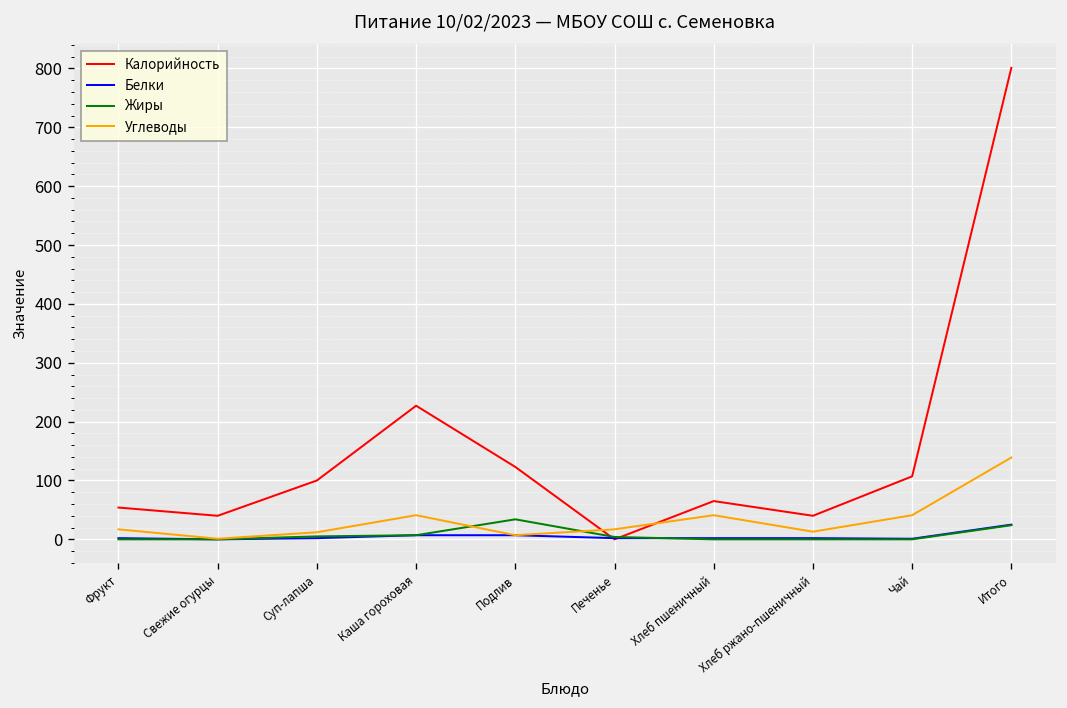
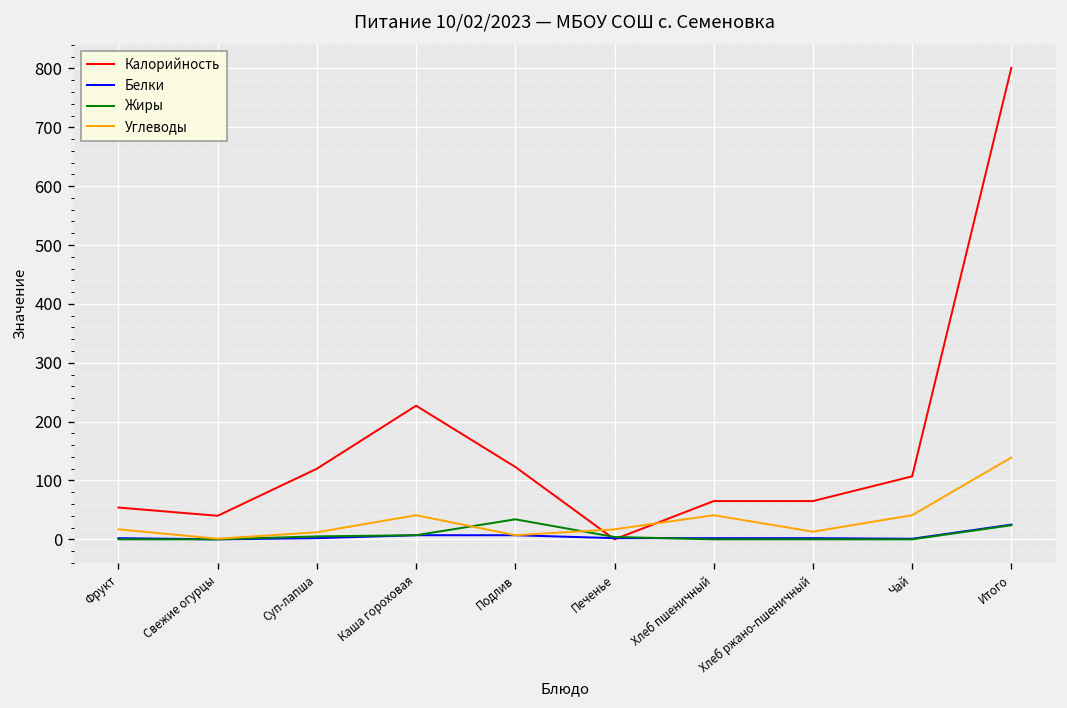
Калорийность, Суп-лапша: 100 -> 120
Калорийность, Хлеб ржано-пшеничный: 40 -> 70
